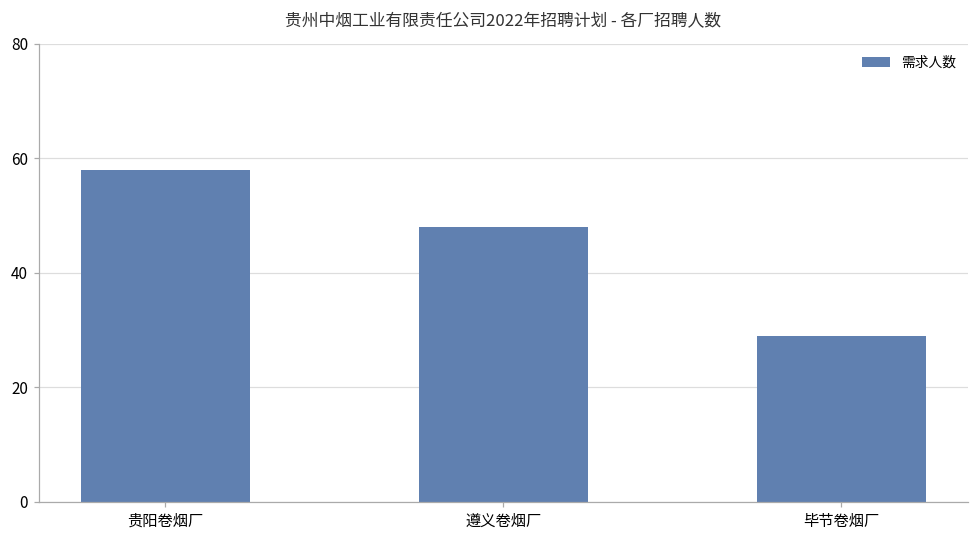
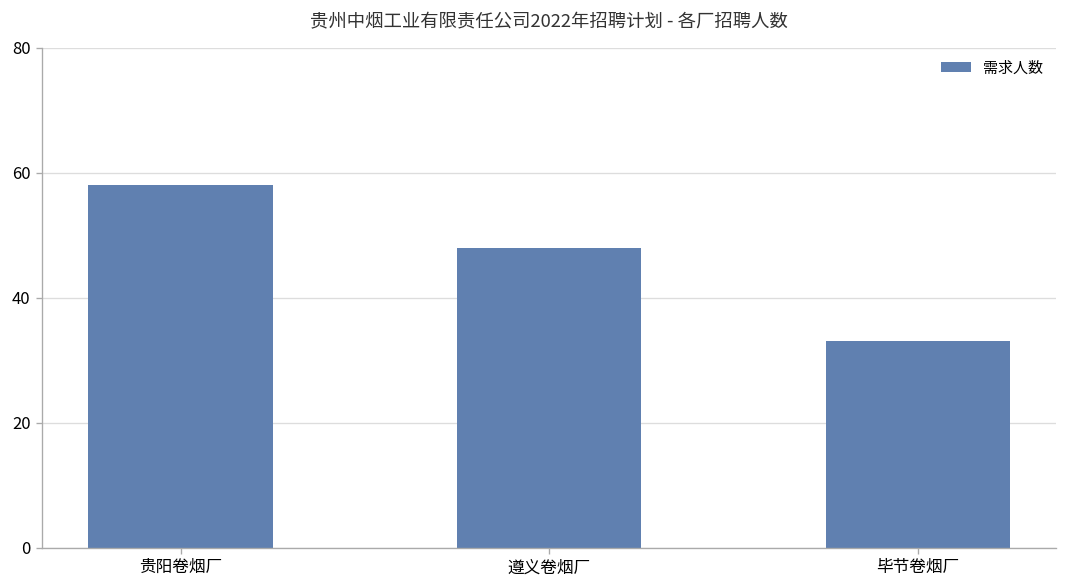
毕节卷烟厂: 29 -> 33
